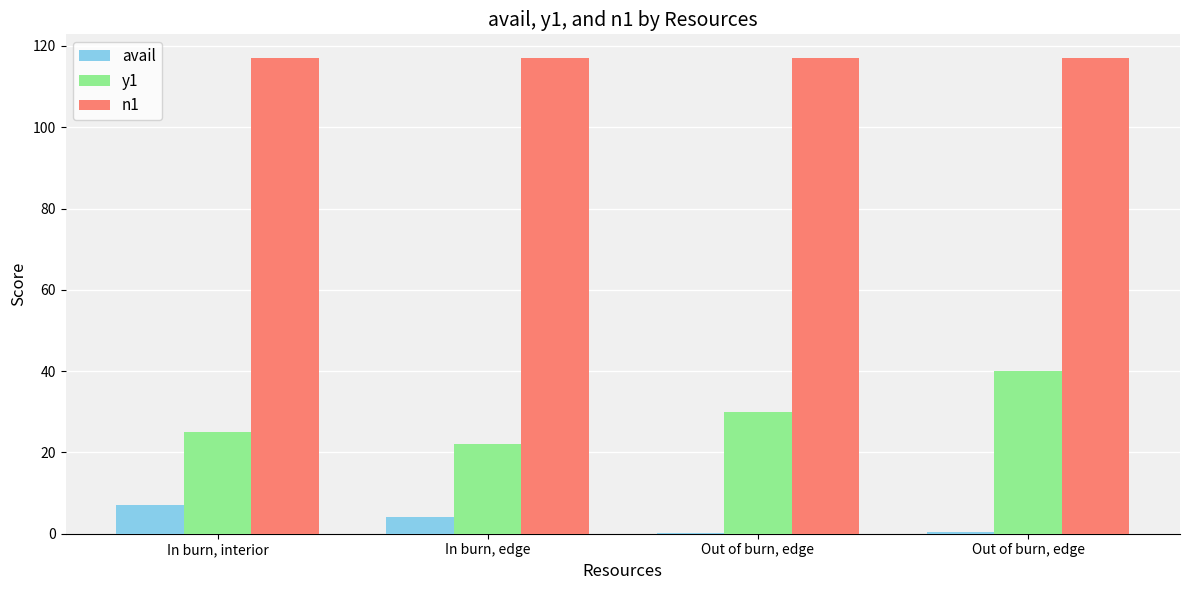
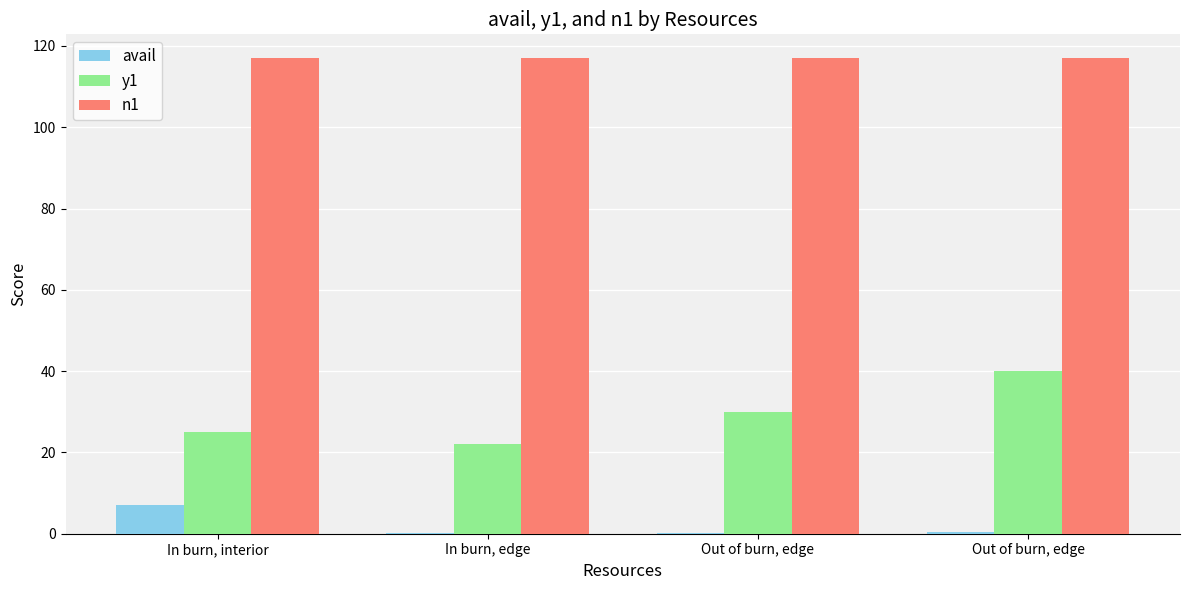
avail, In burn, edge: 4 -> 0
